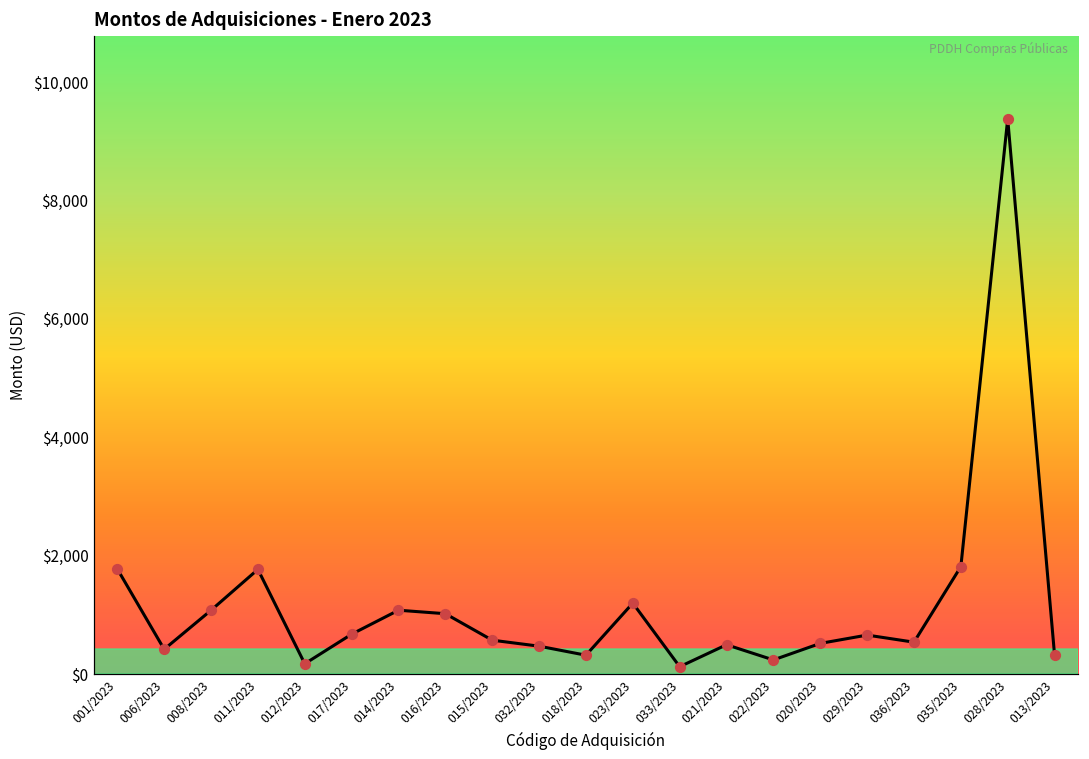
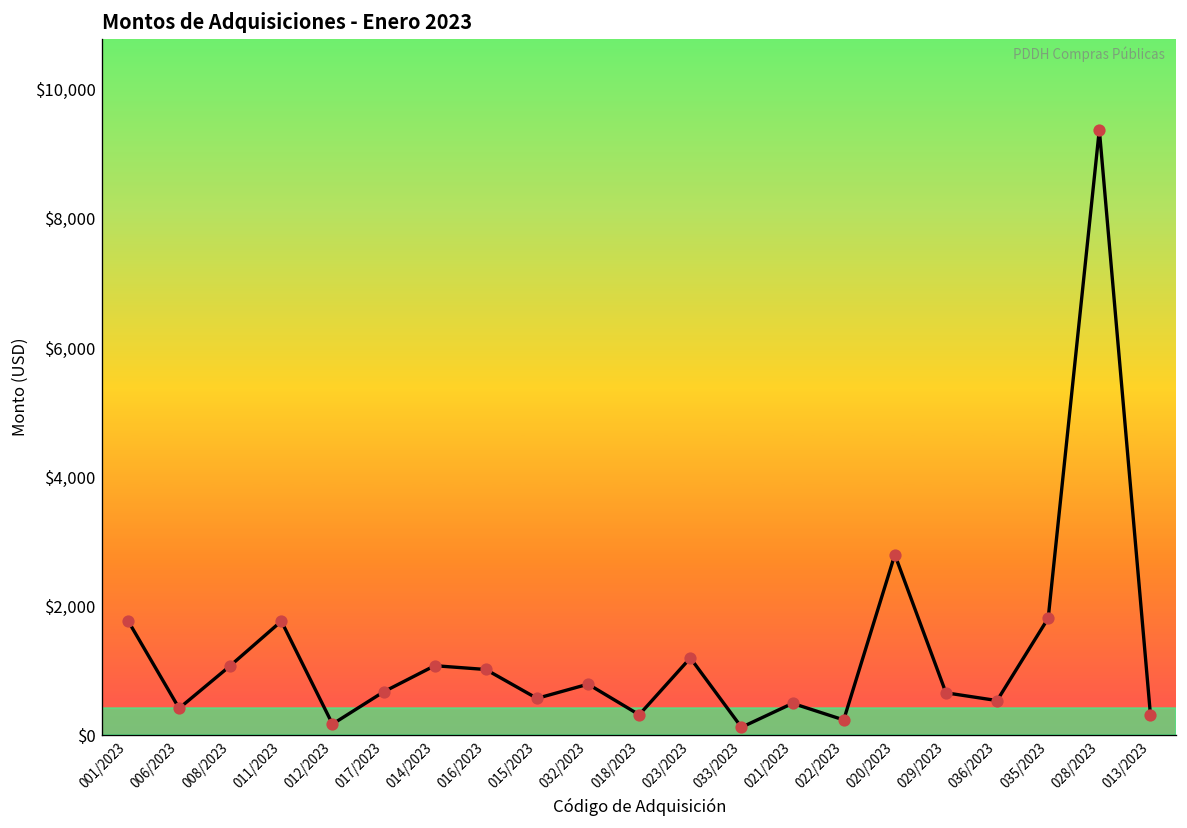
032/2023: $500 -> $800
020/2023: $500 -> $2,800
